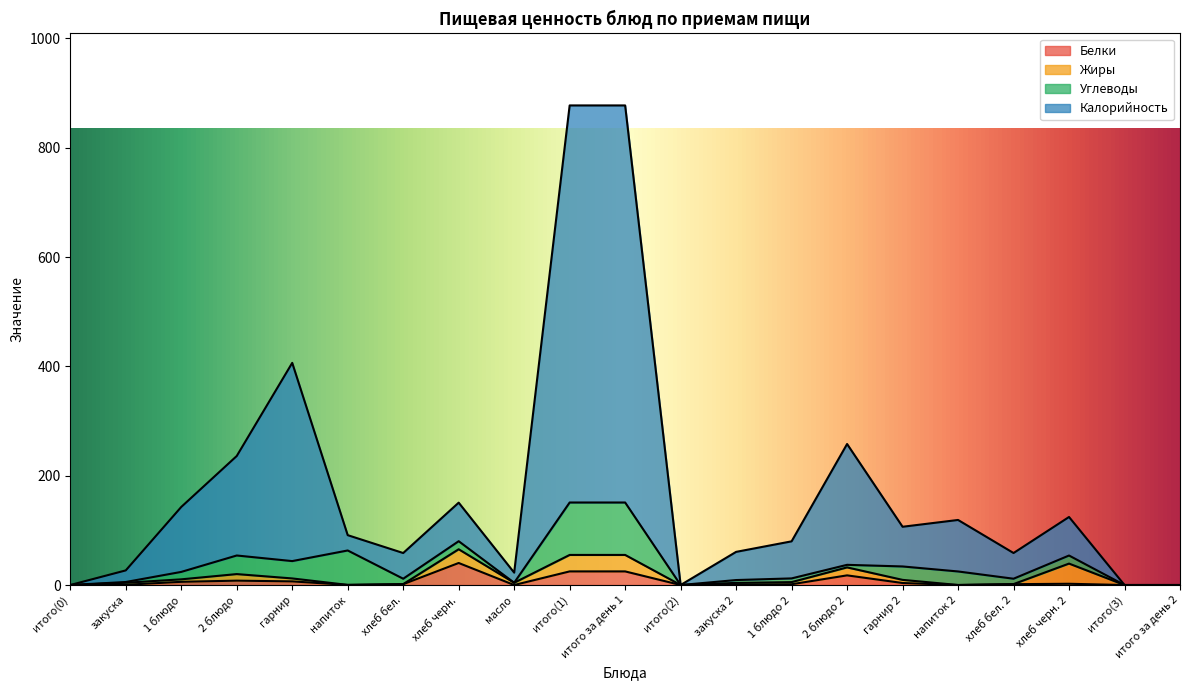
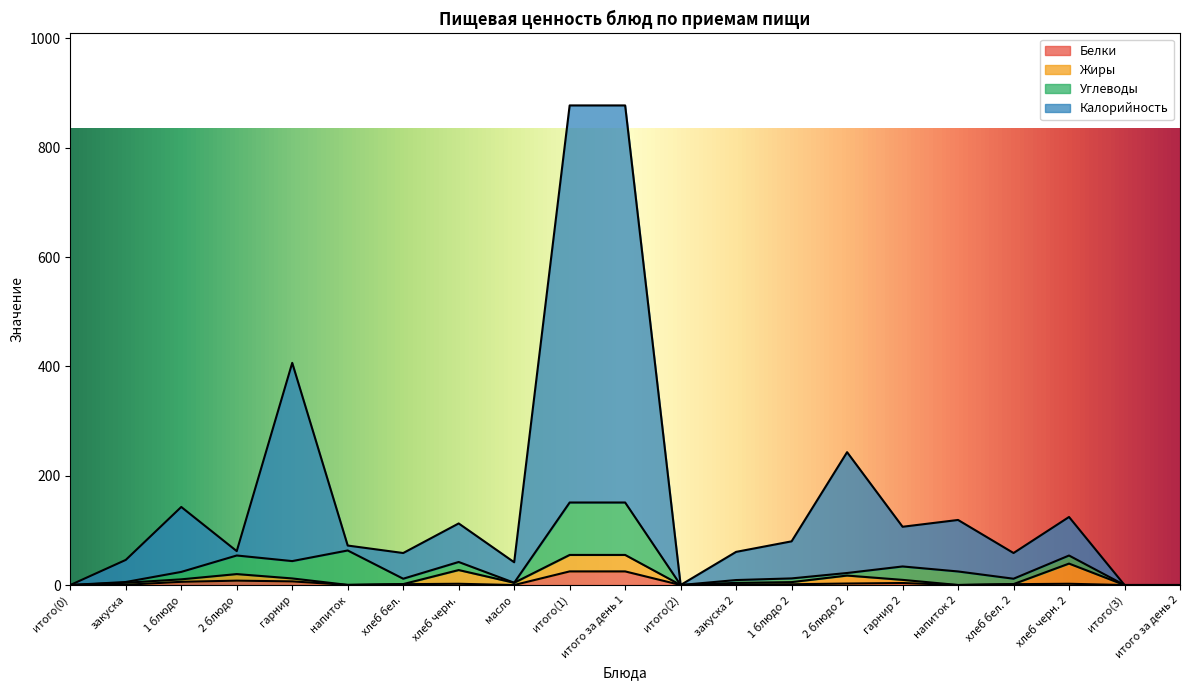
Калорийность, закуска: 20 -> 40
Калорийность, 2 блюдо: 180 -> 10
Калорийность, напиток: 30 -> 10
Белки, хлеб черн.: 40 -> 0
Калорийность, масло: 20 -> 40
Белки, 2 блюдо 2: 20 -> 0
